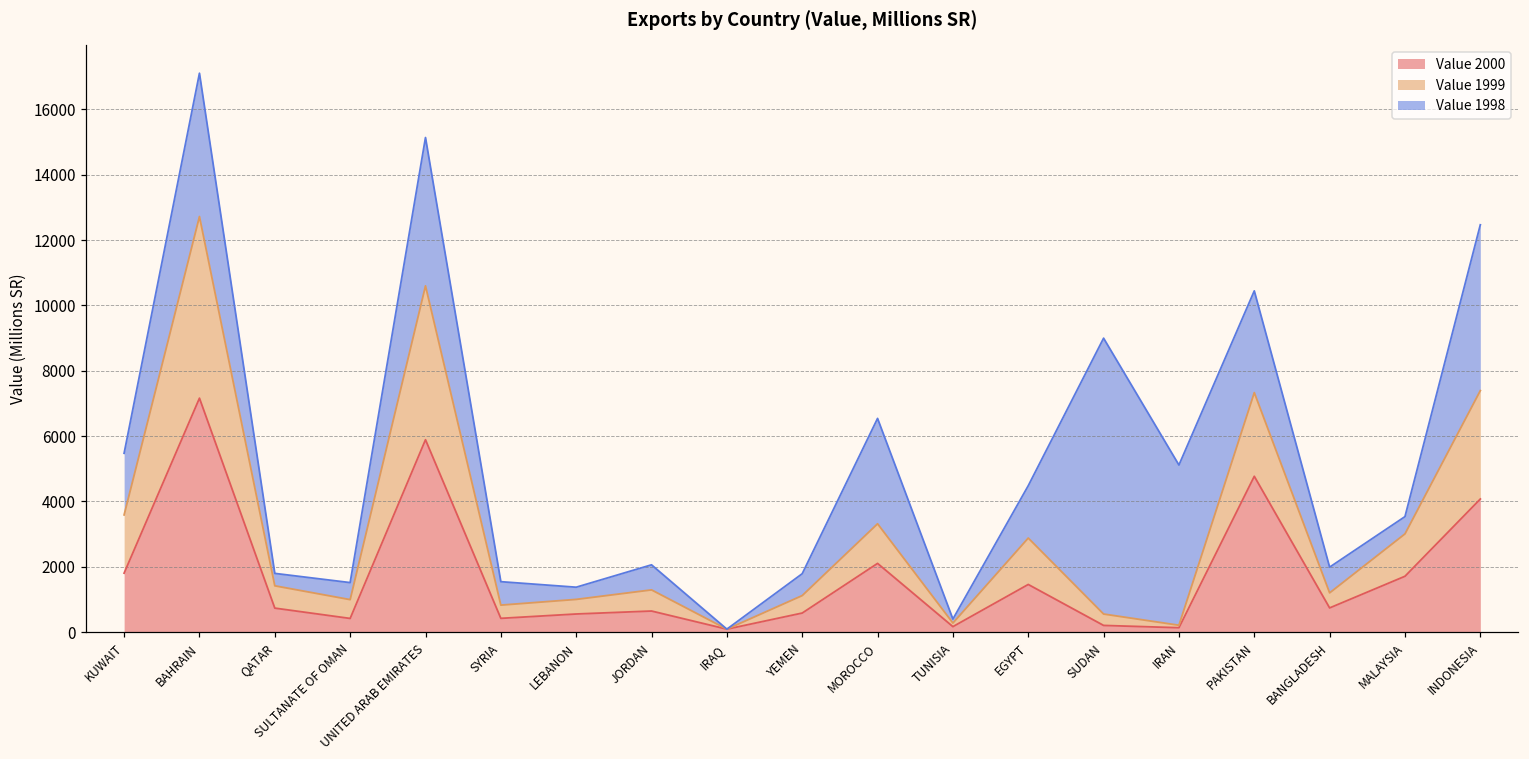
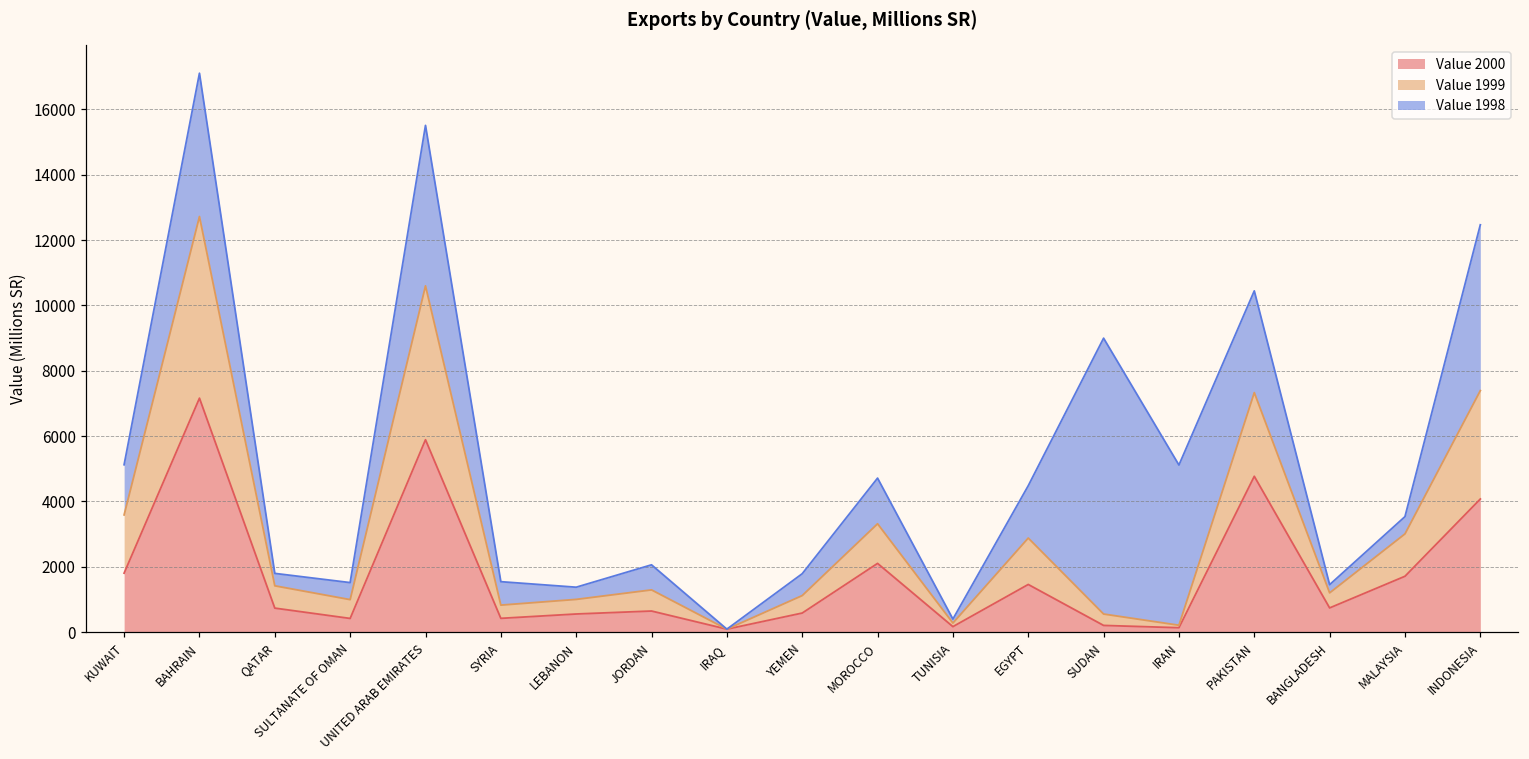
Value 1998, KUWAIT: 1900 -> 1500
Value 1998, UNITED ARAB EMIRATES: 4500 -> 4900
Value 1998, MOROCCO: 3200 -> 1400
Value 1998, BANGLADESH: 800 -> 300
